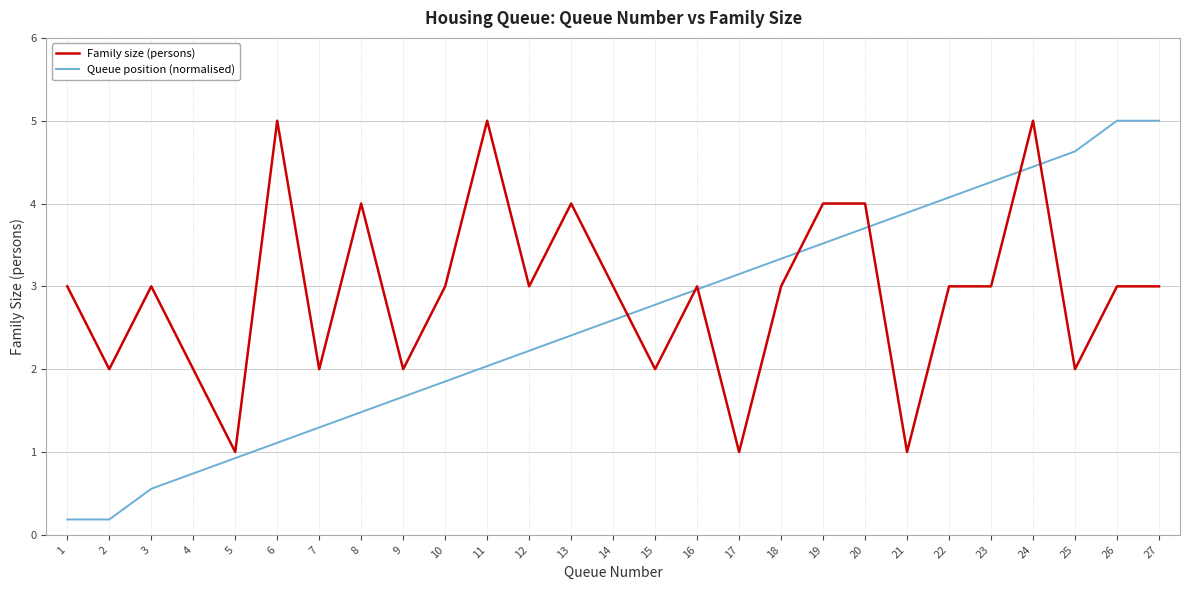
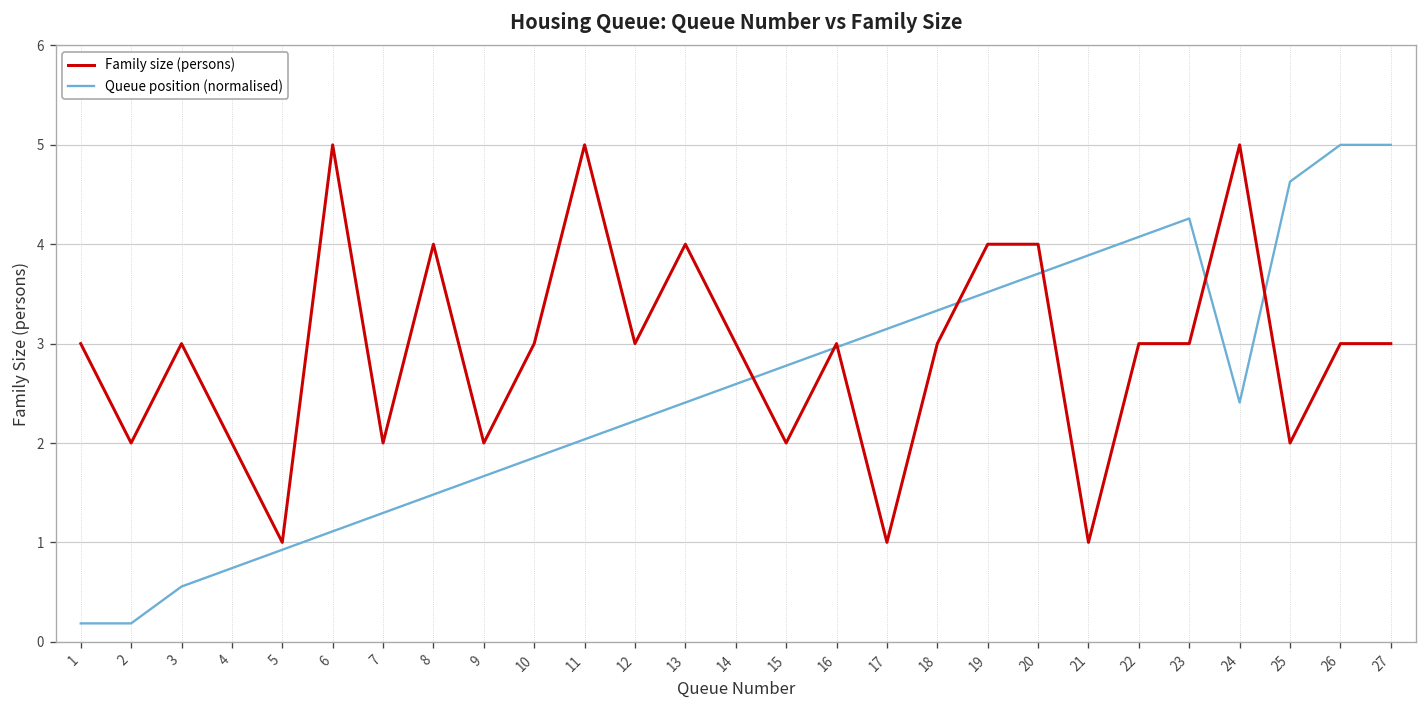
Queue position (normalised), 24: 4.4 -> 2.4
